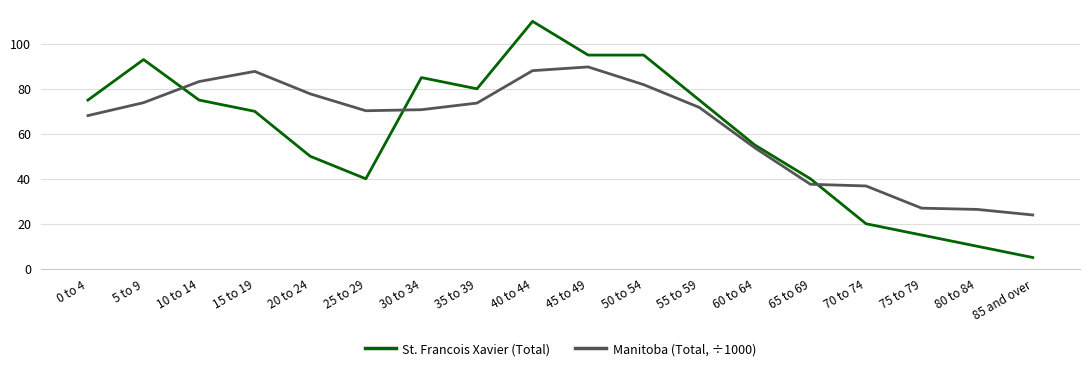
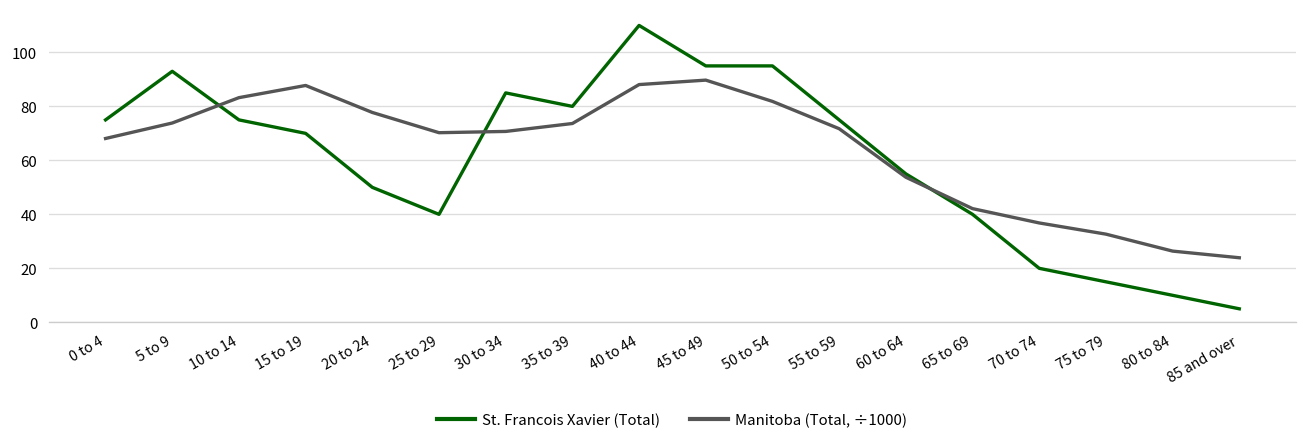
Manitoba (Total, ÷1000), 65 to 69: 38 -> 42
Manitoba (Total, ÷1000), 75 to 79: 27 -> 33
